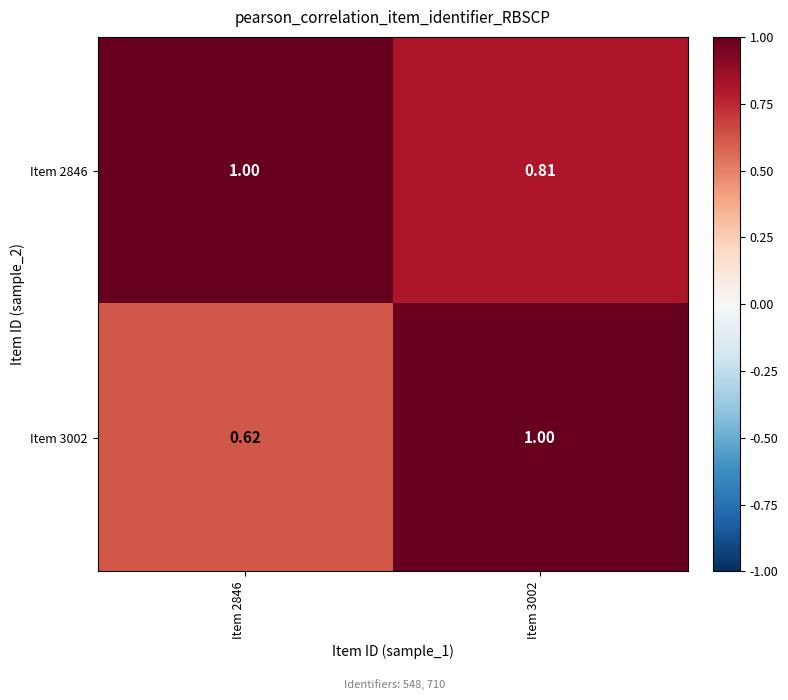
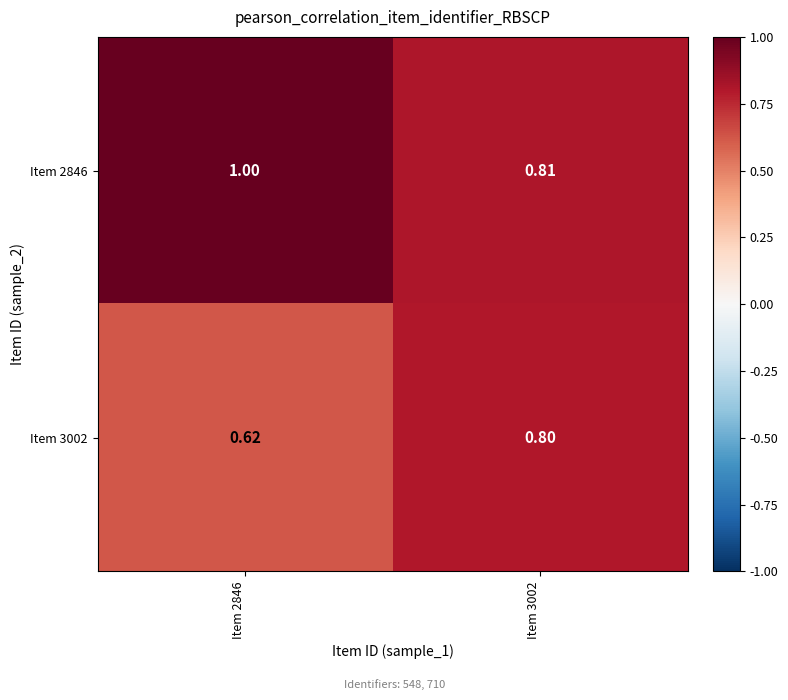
Item 3002, Item 3002: 1.00 -> 0.80
